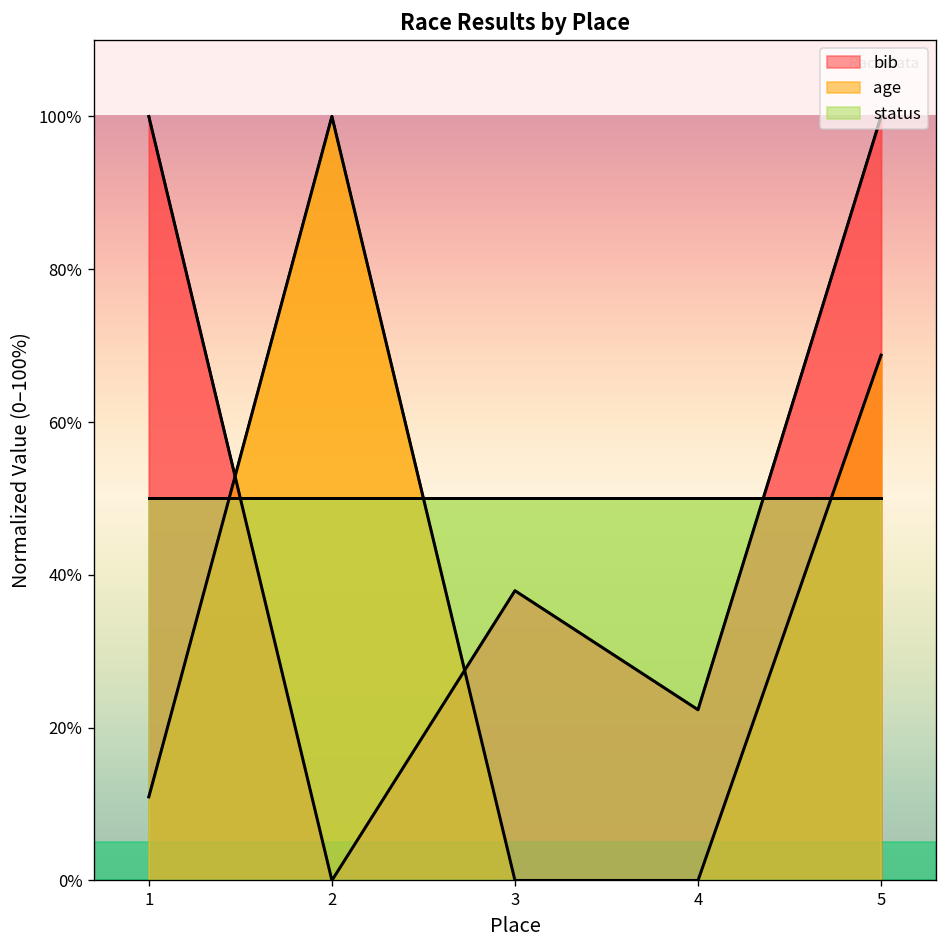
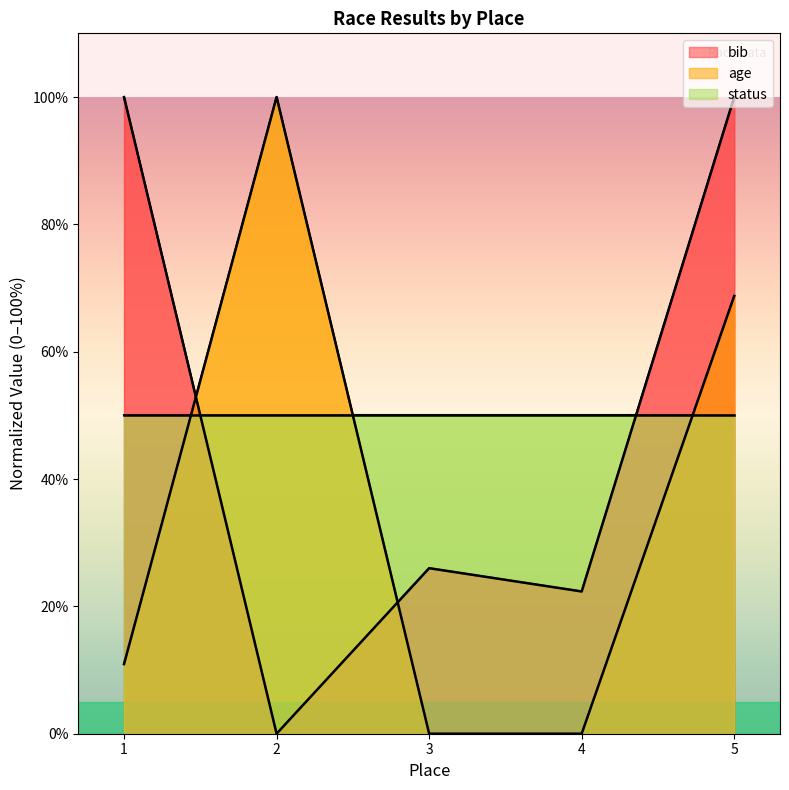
bib, 3: 38% -> 26%
